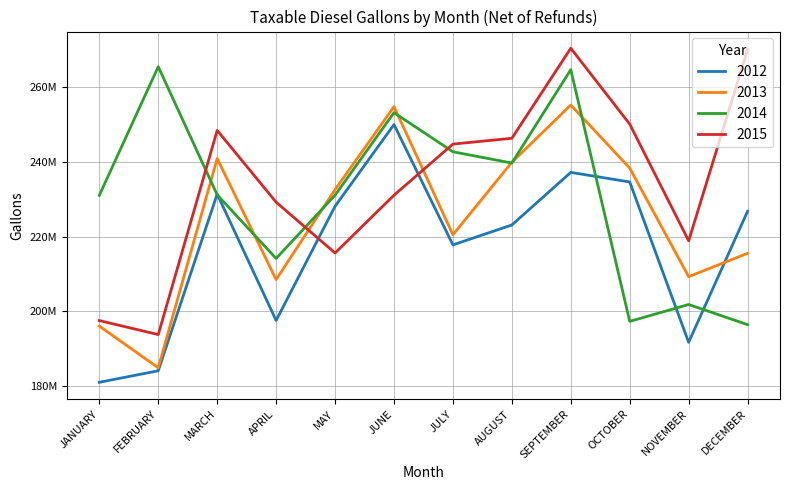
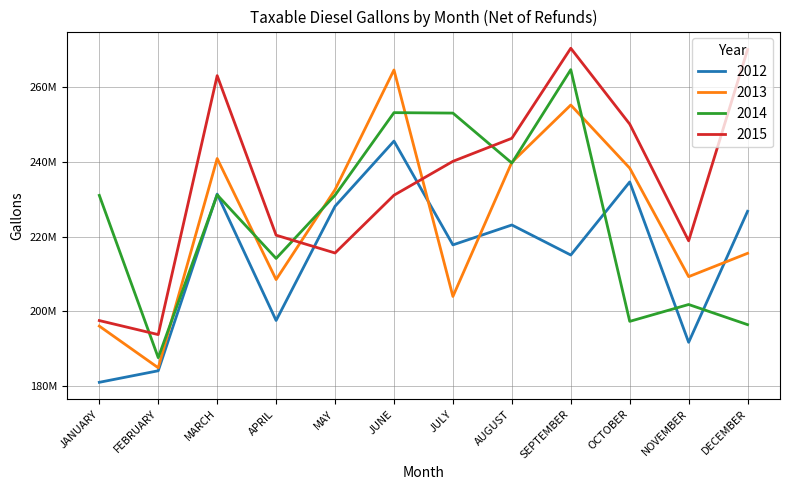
2014, FEBRUARY: 266000000 -> 188000000
2015, MARCH: 248000000 -> 263000000
2015, APRIL: 229000000 -> 220000000
2012, JUNE: 250000000 -> 246000000
2013, JUNE: 255000000 -> 265000000
2013, JULY: 221000000 -> 204000000
2014, JULY: 243000000 -> 253000000
2015, JULY: 245000000 -> 240000000
2012, SEPTEMBER: 237000000 -> 215000000
